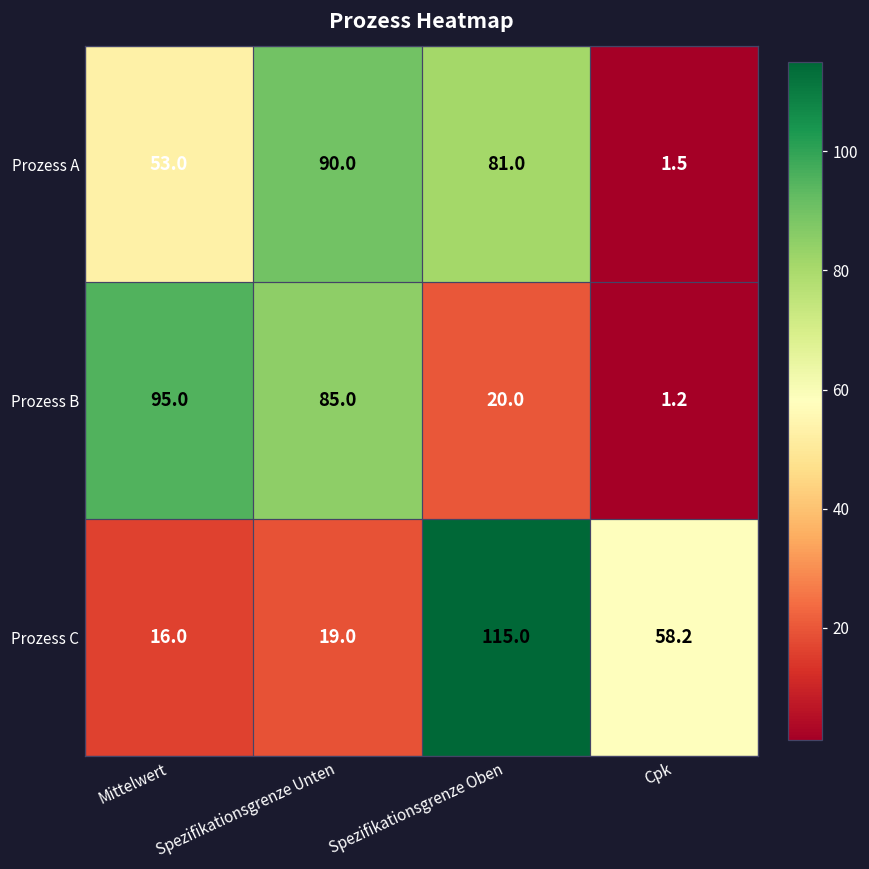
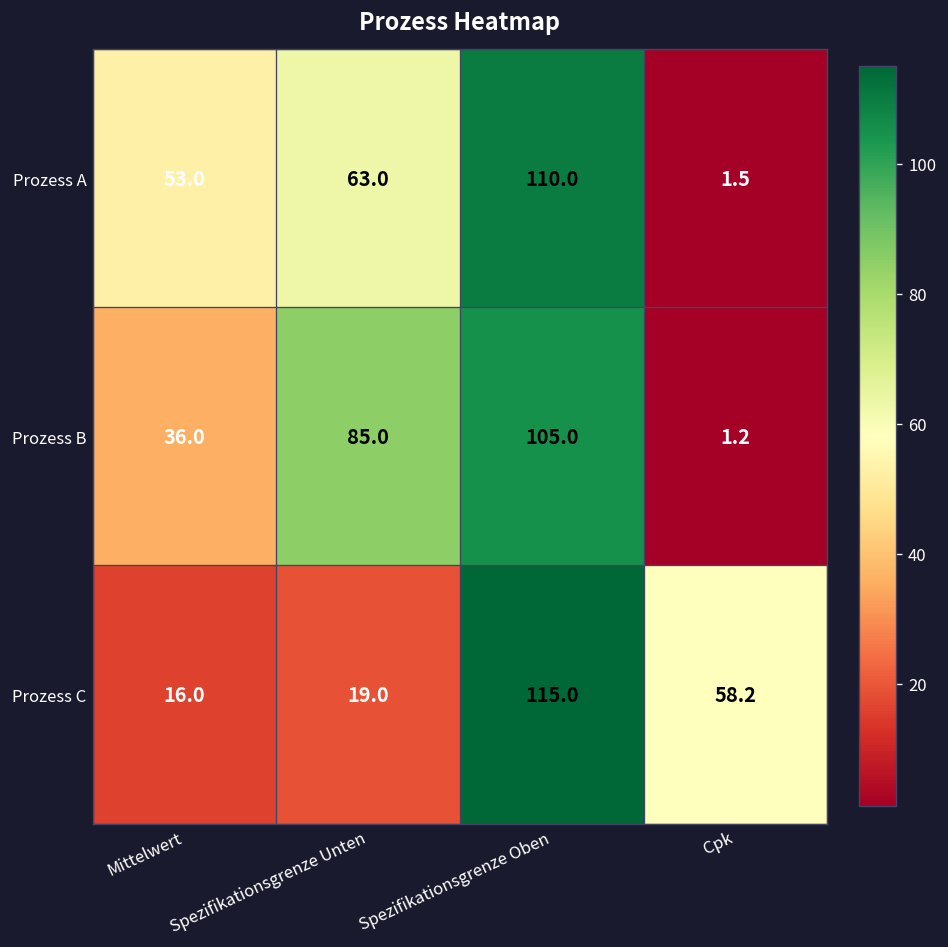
Prozess A, Spezifikationsgrenze Unten: 90.0 -> 63.0
Prozess A, Spezifikationsgrenze Oben: 81.0 -> 110.0
Prozess B, Mittelwert: 95.0 -> 36.0
Prozess B, Spezifikationsgrenze Oben: 20.0 -> 105.0
